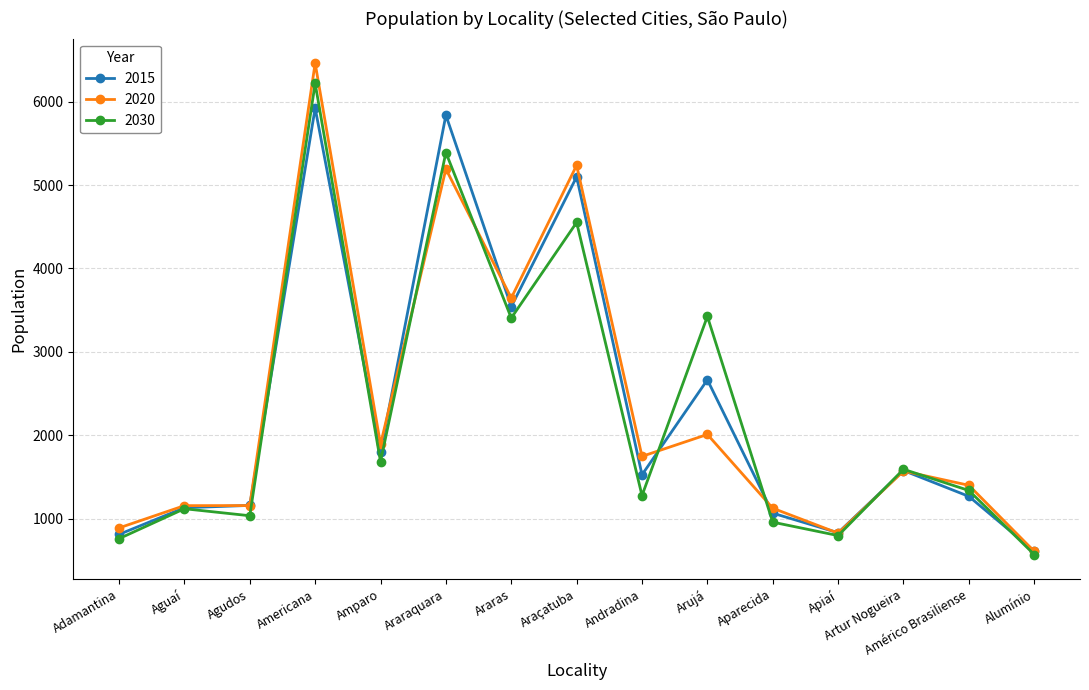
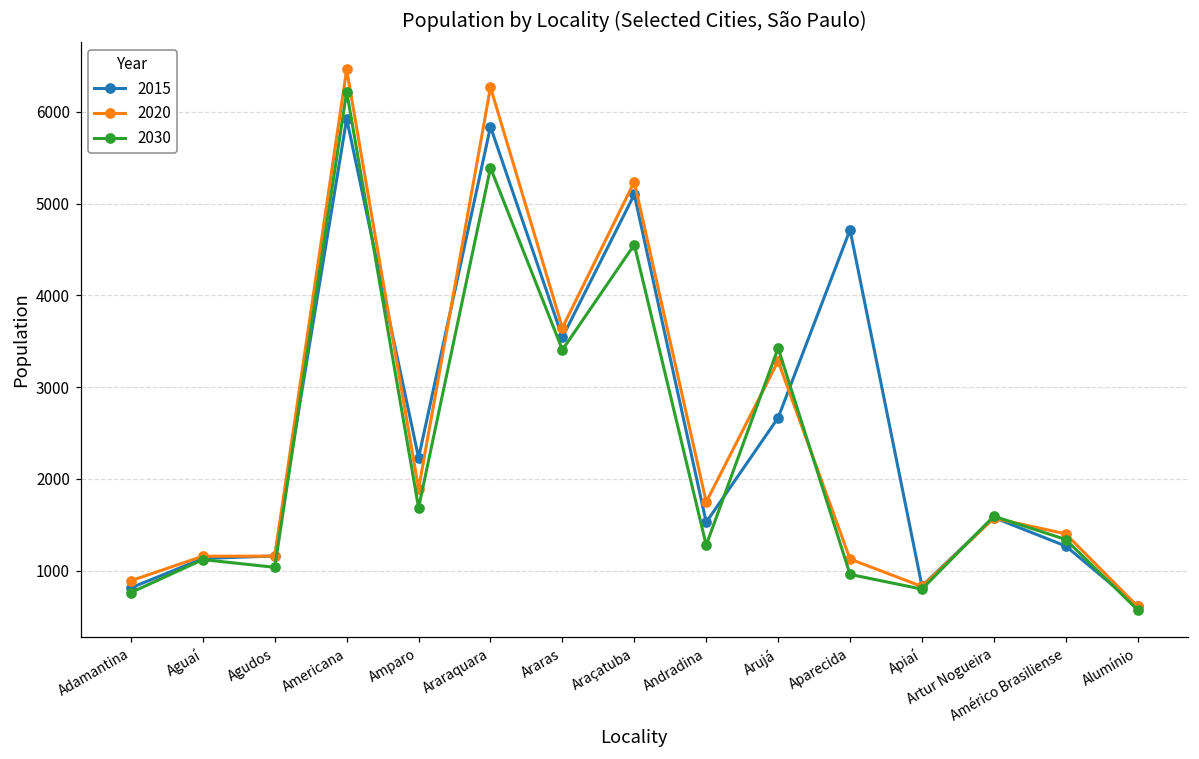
2015, Amparo: 1800 -> 2200
2020, Araraquara: 5200 -> 6300
2020, Arujá: 2000 -> 3300
2015, Aparecida: 1100 -> 4700
